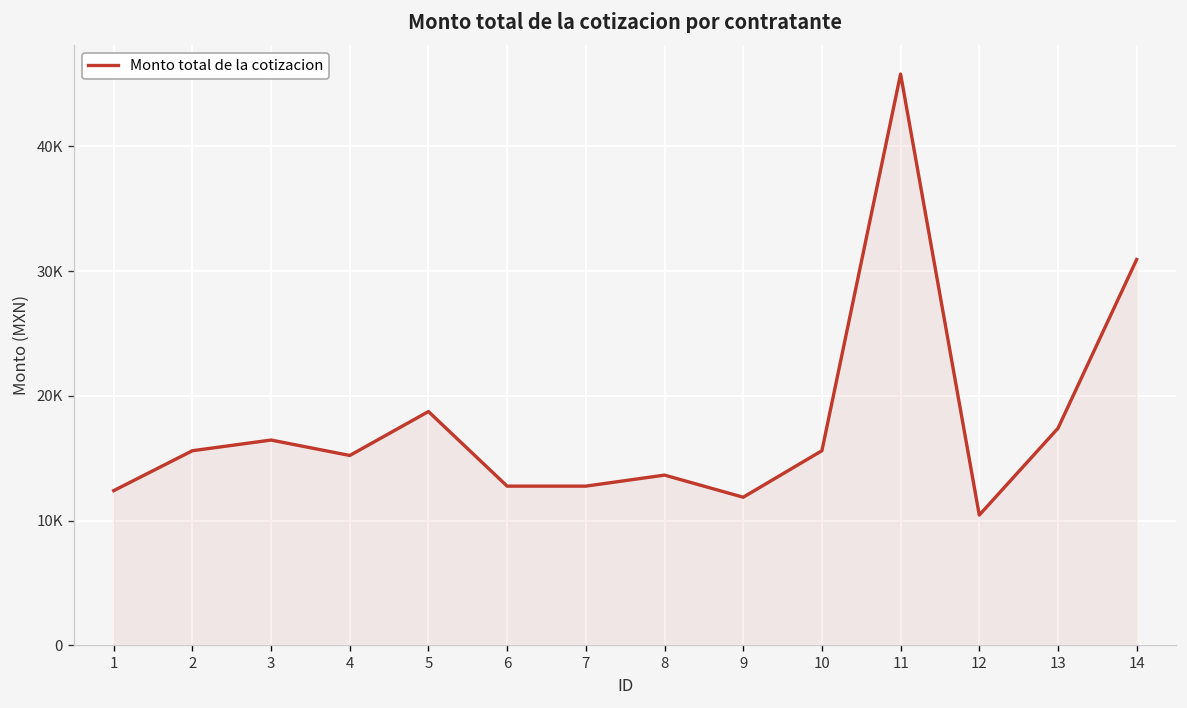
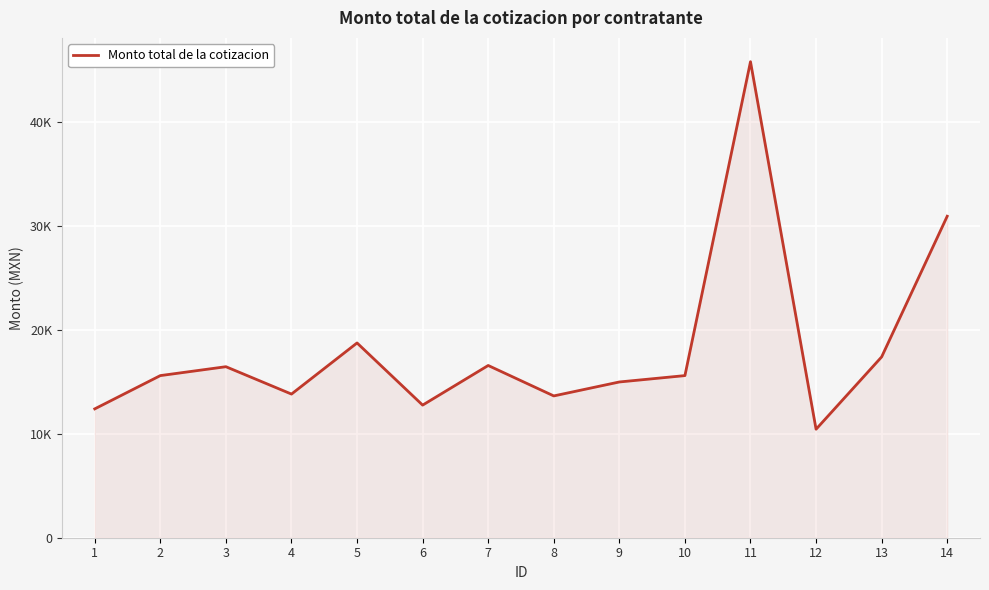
4: 15200 -> 13800
7: 12800 -> 16600
9: 11900 -> 15000
